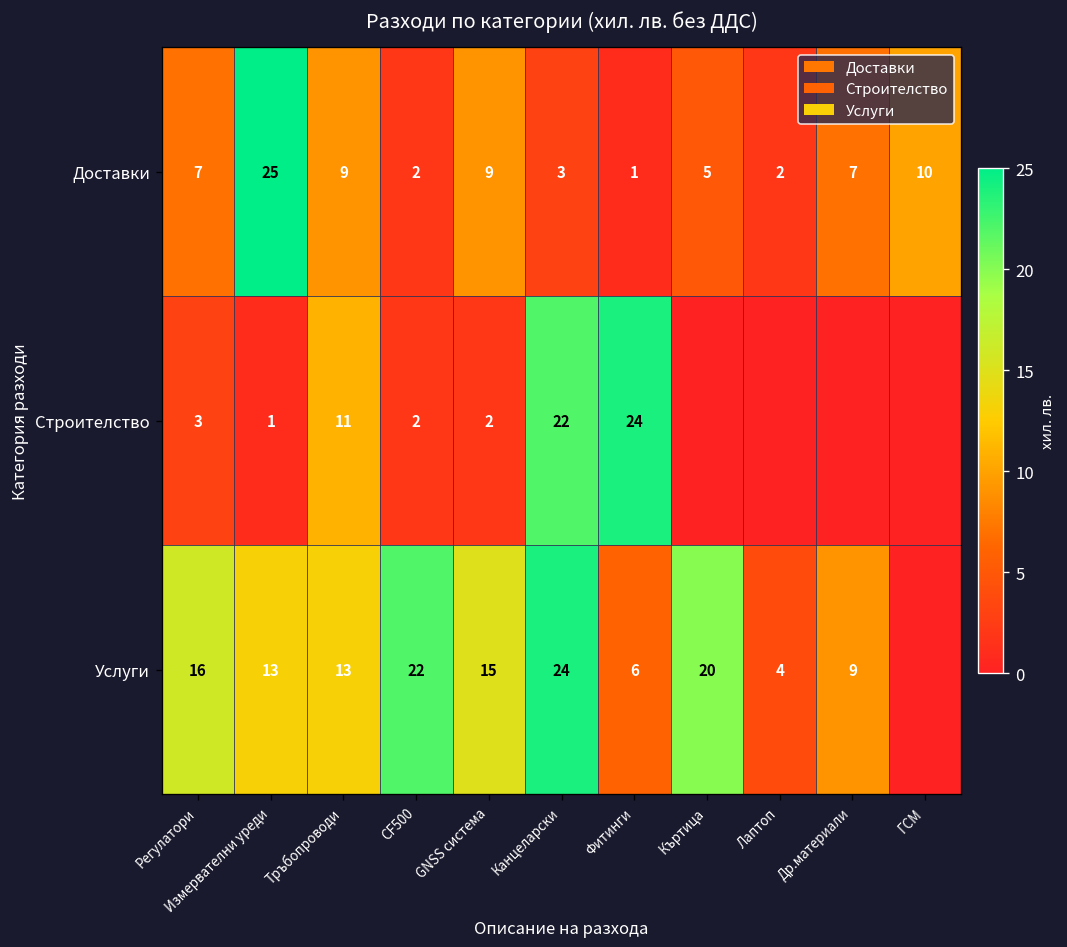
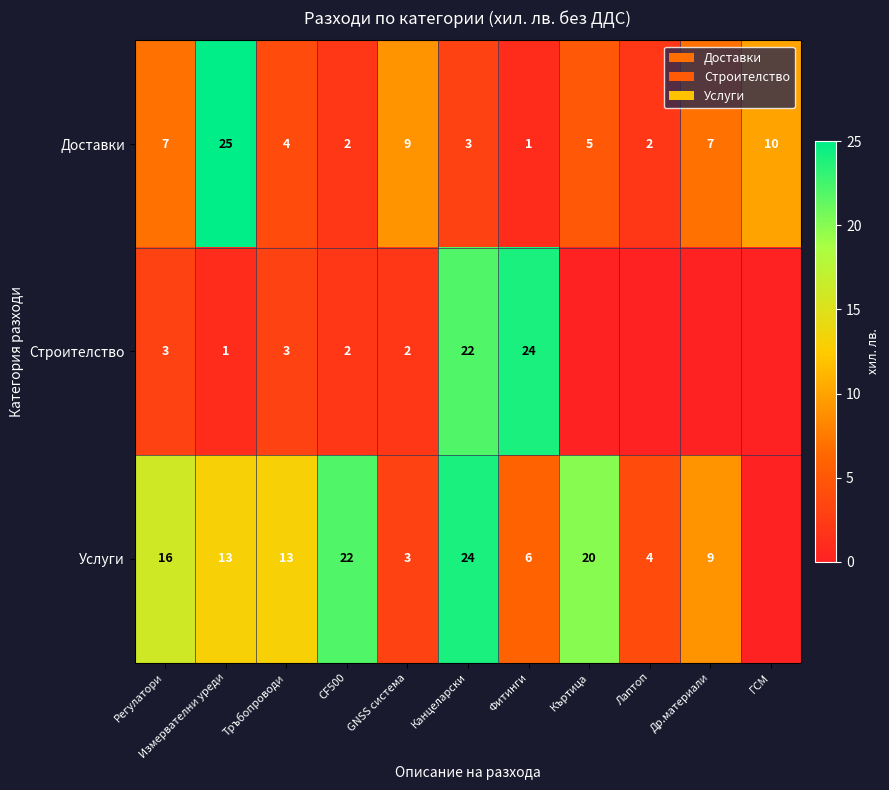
Доставки, Тръбопроводи: 9 -> 4
Строителство, Тръбопроводи: 11 -> 3
Услуги, GNSS система: 15 -> 3
